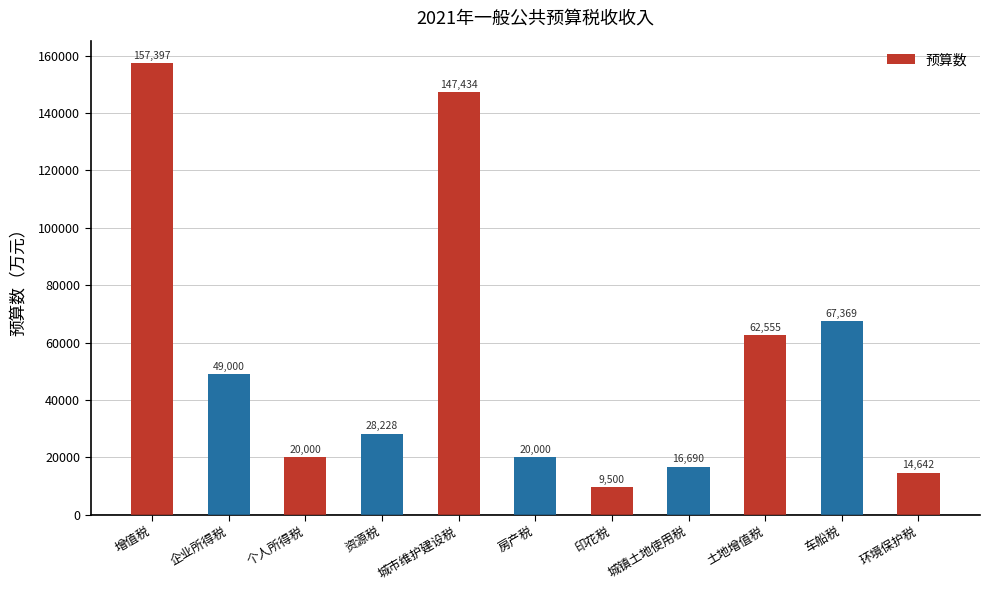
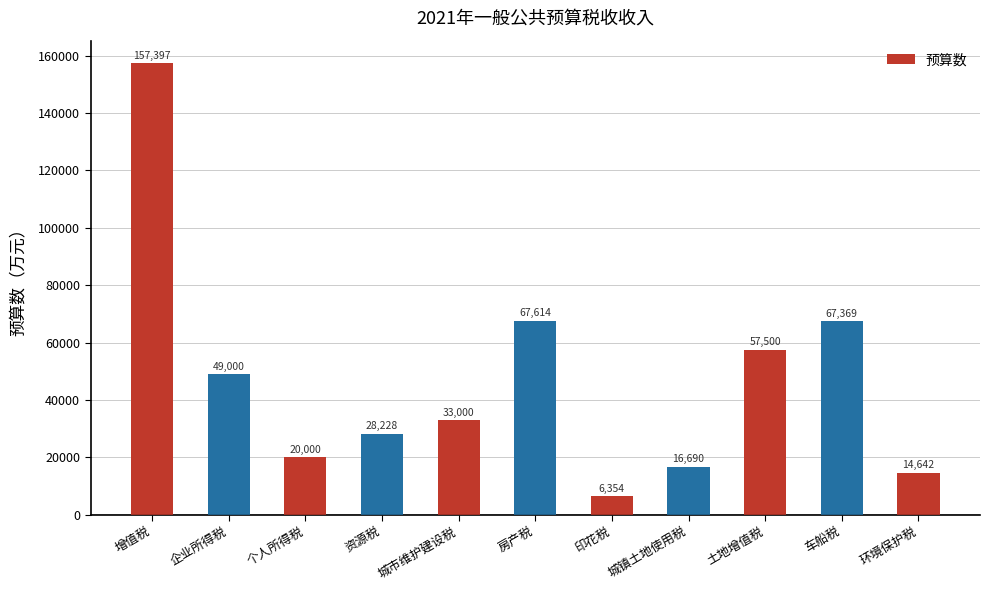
城市维护建设税: 147,434 -> 33,000
房产税: 20,000 -> 67,614
印花税: 9,500 -> 6,354
土地增值税: 62,555 -> 57,500
